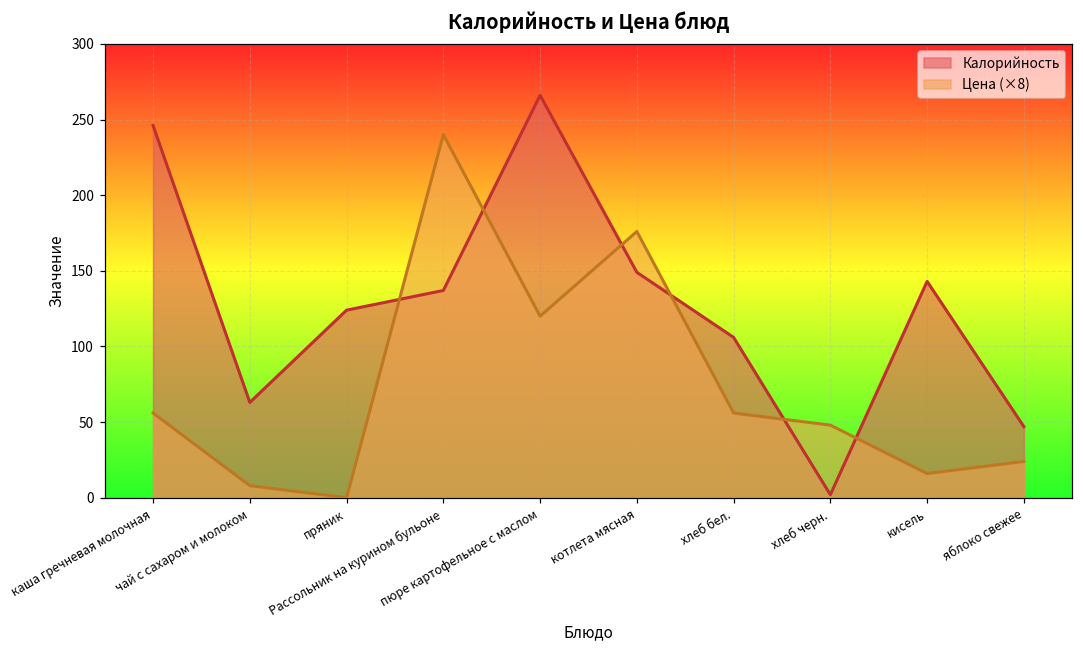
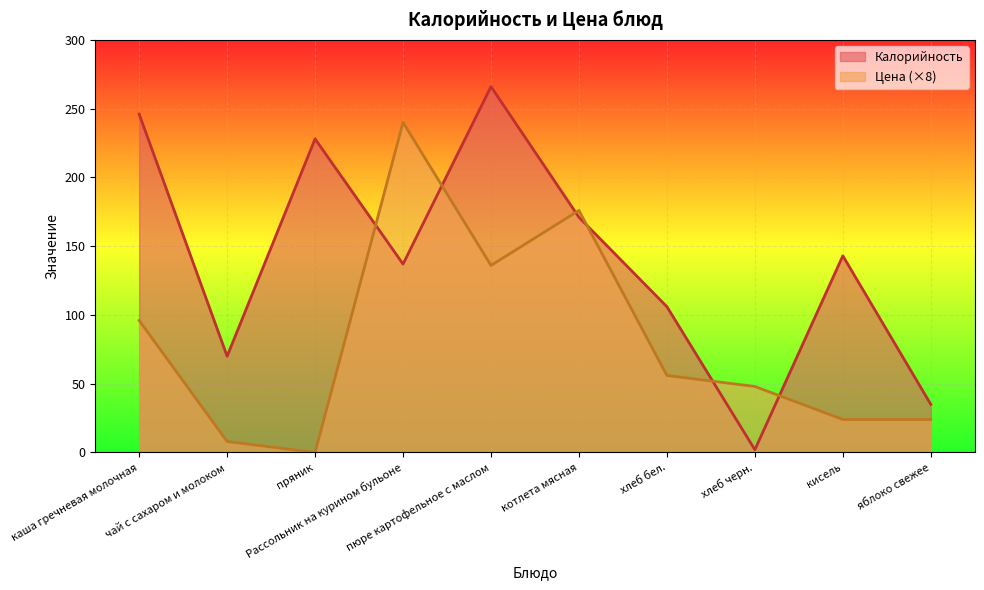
Цена (×8), каша гречневая молочная: 56 -> 96
Калорийность, чай с сахаром и молоком: 63 -> 70
Калорийность, пряник: 124 -> 228
Цена (×8), пюре картофельное с маслом: 120 -> 136
Калорийность, котлета мясная: 149 -> 171
Цена (×8), кисель: 16 -> 24
Калорийность, яблоко свежее: 47 -> 35
